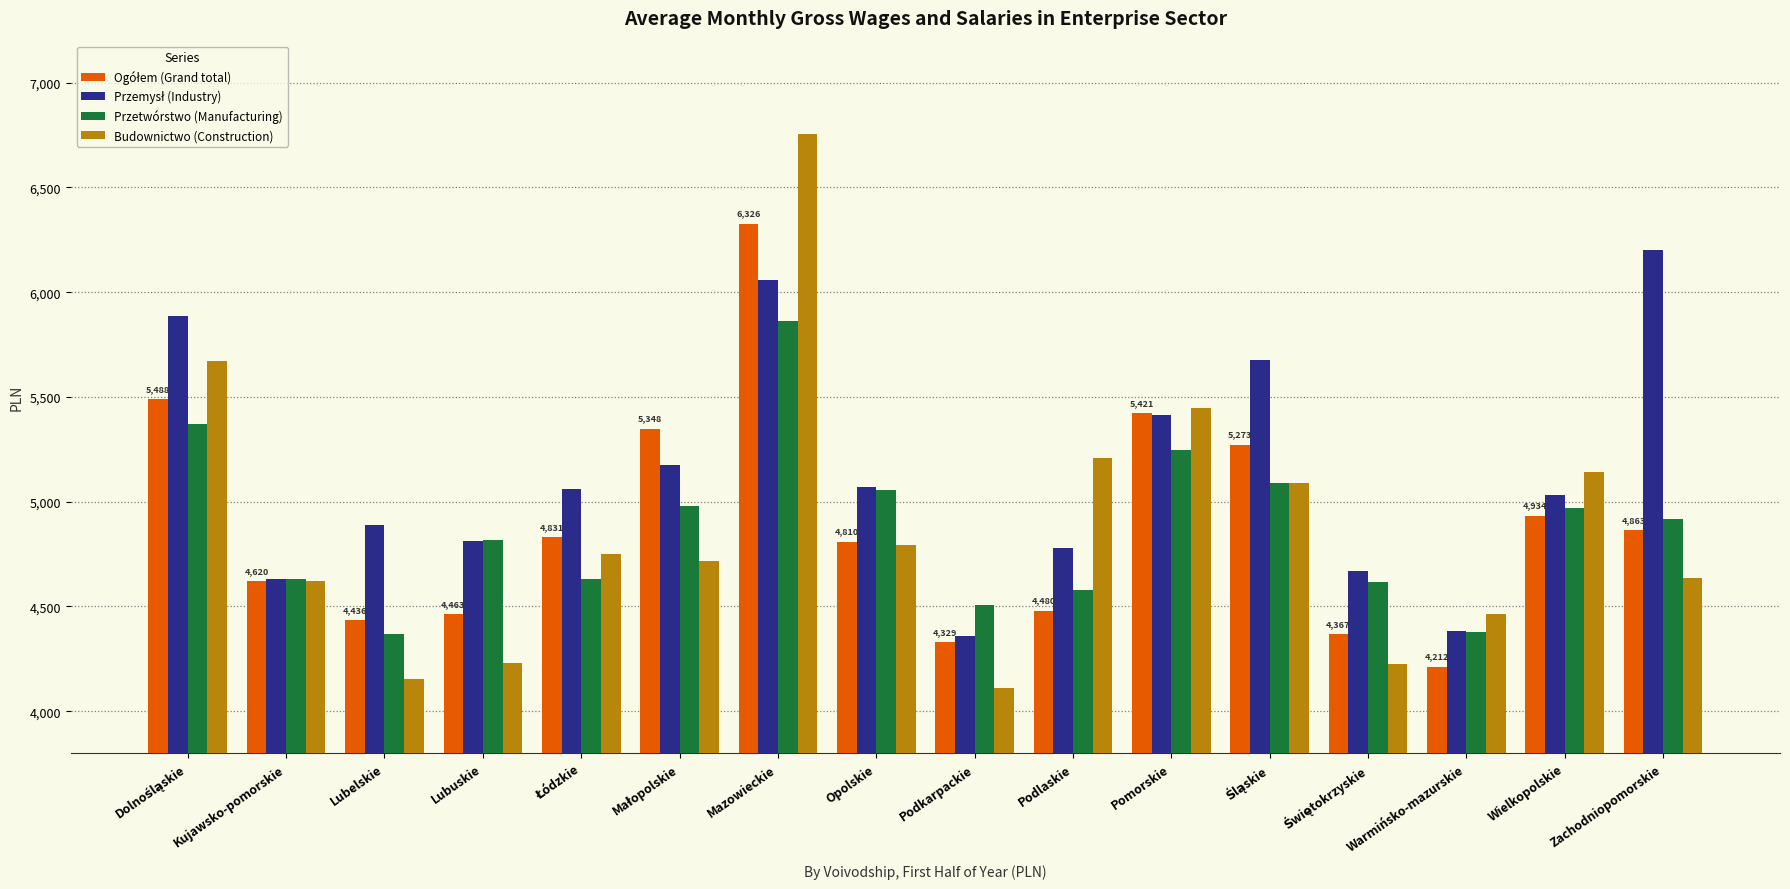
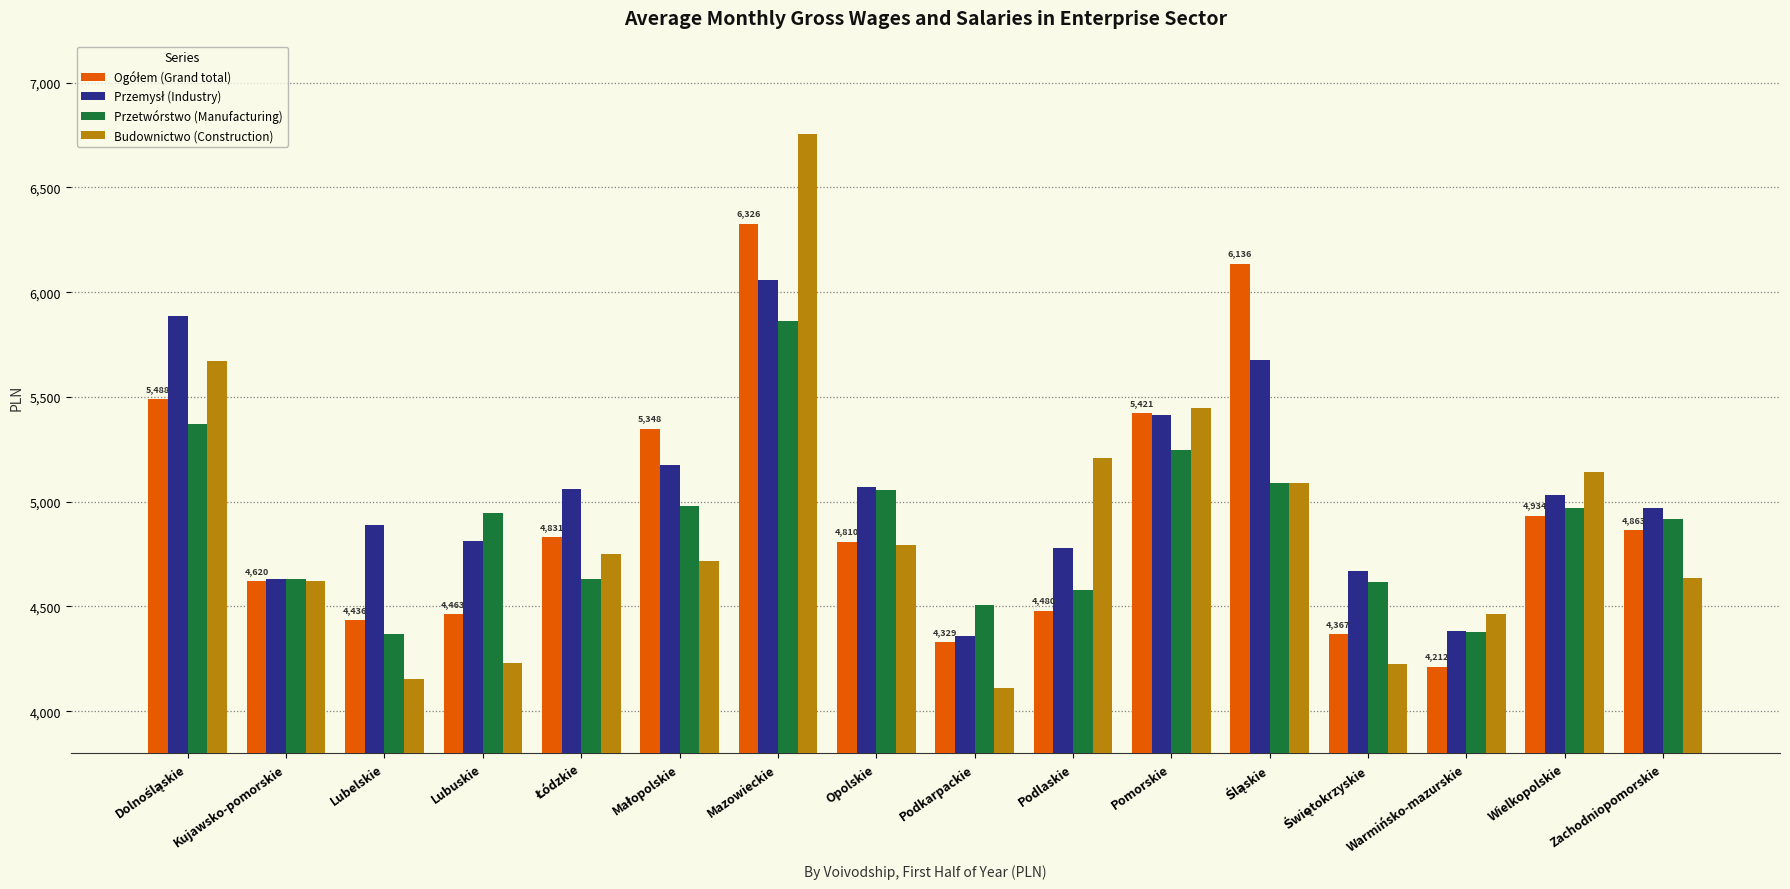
Przetwórstwo (Manufacturing), Lubuskie: 4,820 -> 4,950
Ogółem (Grand total), Śląskie: 5,273 -> 6,136
Przemysł (Industry), Zachodniopomorskie: 6,200 -> 4,970
